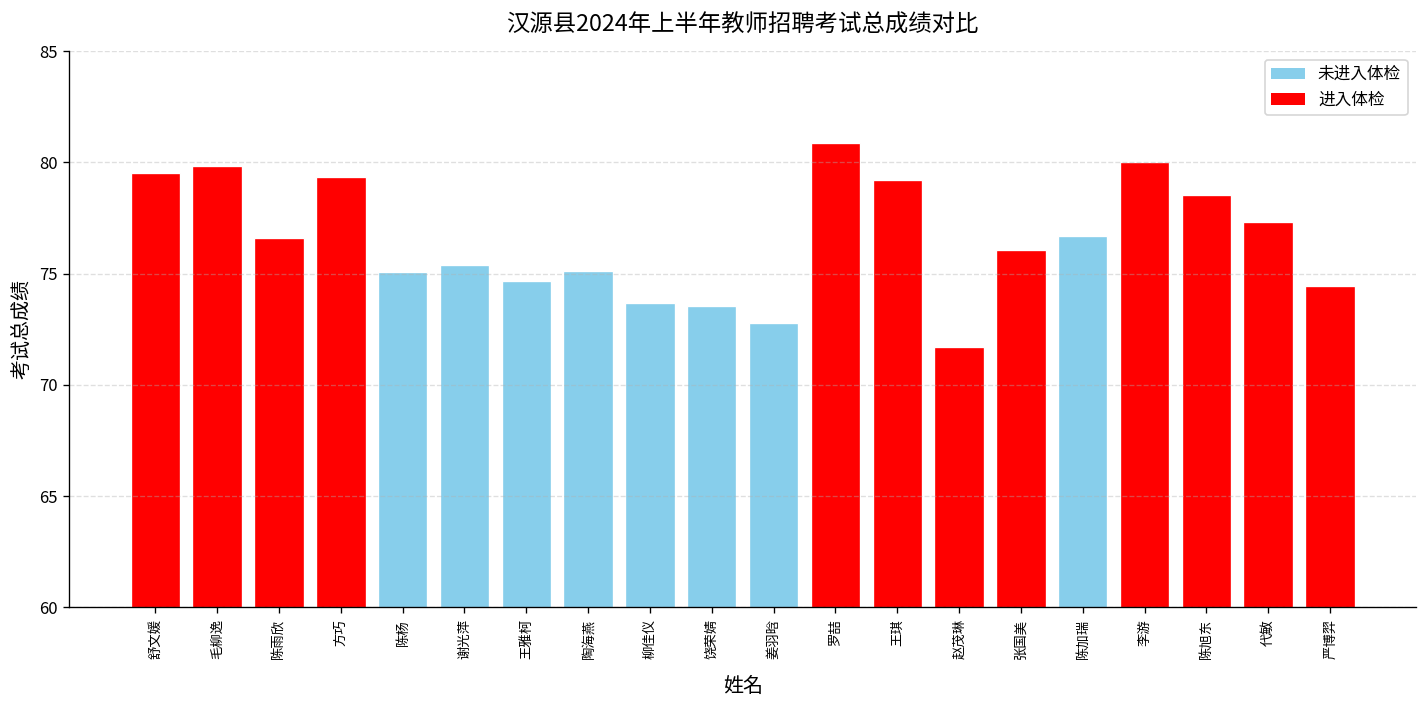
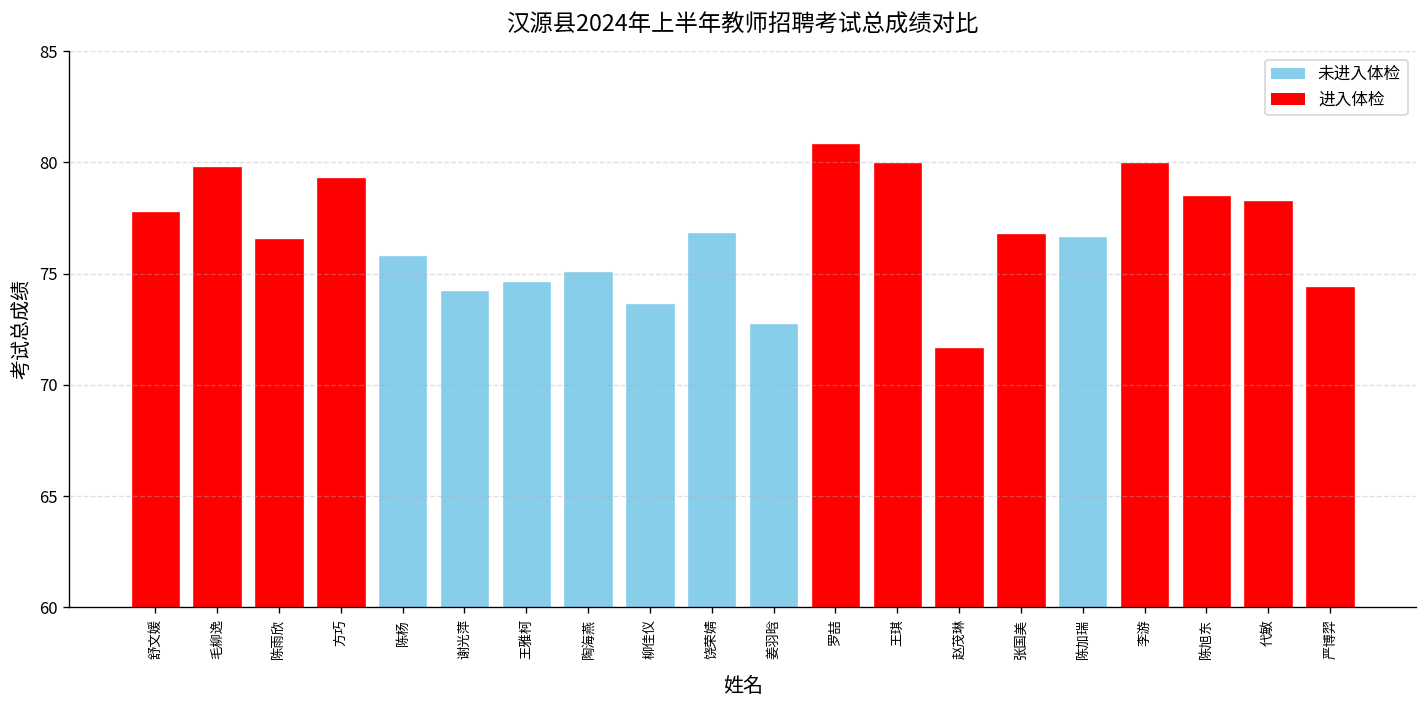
舒文媛: 79.5 -> 77.8
陈杨: 75.1 -> 75.9
谢光萍: 75.4 -> 74.2
饶荣婧: 73.6 -> 76.9
王琪: 79.2 -> 80.0
张国美: 76.1 -> 76.8
代敏: 77.3 -> 78.3
